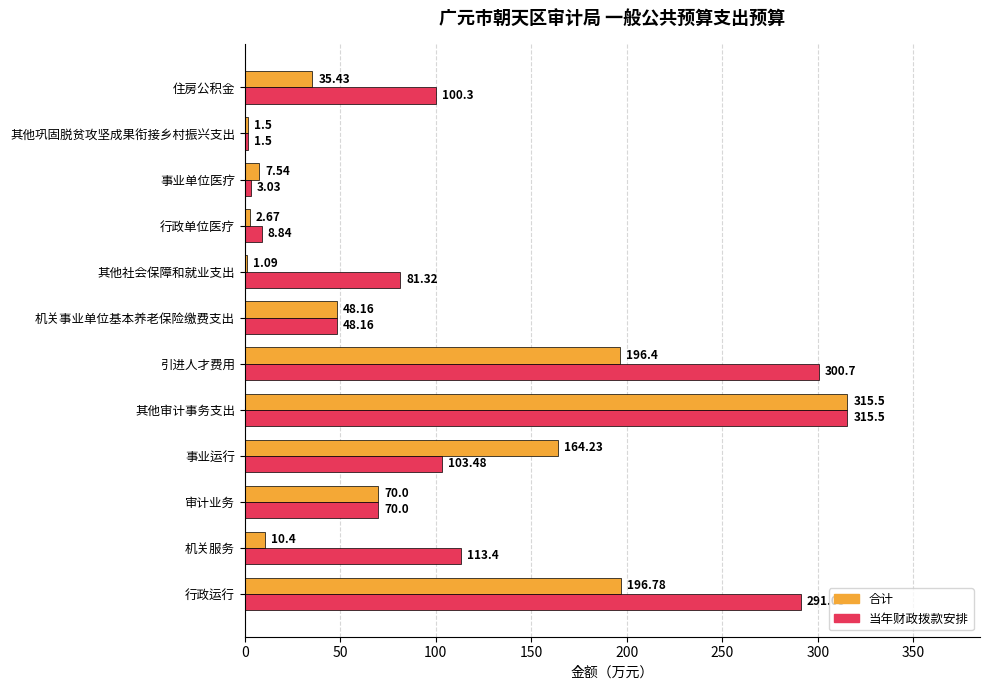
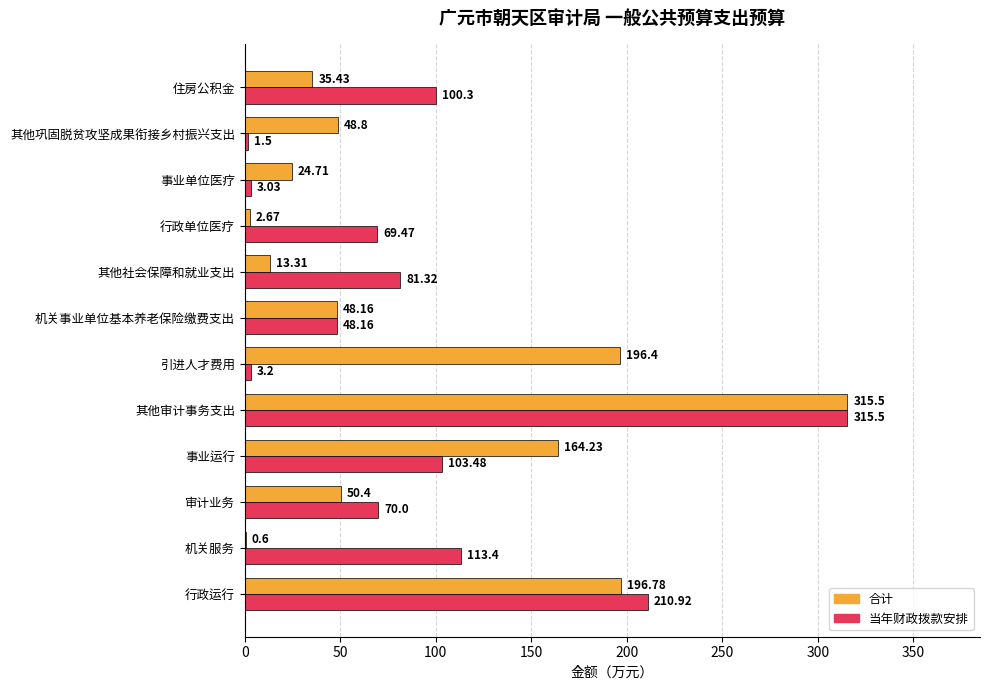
合计, 其他巩固脱贫攻坚成果衔接乡村振兴支出: 1.5 -> 48.8
合计, 事业单位医疗: 7.54 -> 24.71
当年财政拨款安排, 行政单位医疗: 8.84 -> 69.47
合计, 其他社会保障和就业支出: 1.09 -> 13.31
当年财政拨款安排, 引进人才费用: 300.7 -> 3.2
合计, 审计业务: 70.0 -> 50.4
合计, 机关服务: 10.4 -> 0.6
当年财政拨款安排, 行政运行: 291 -> 211
